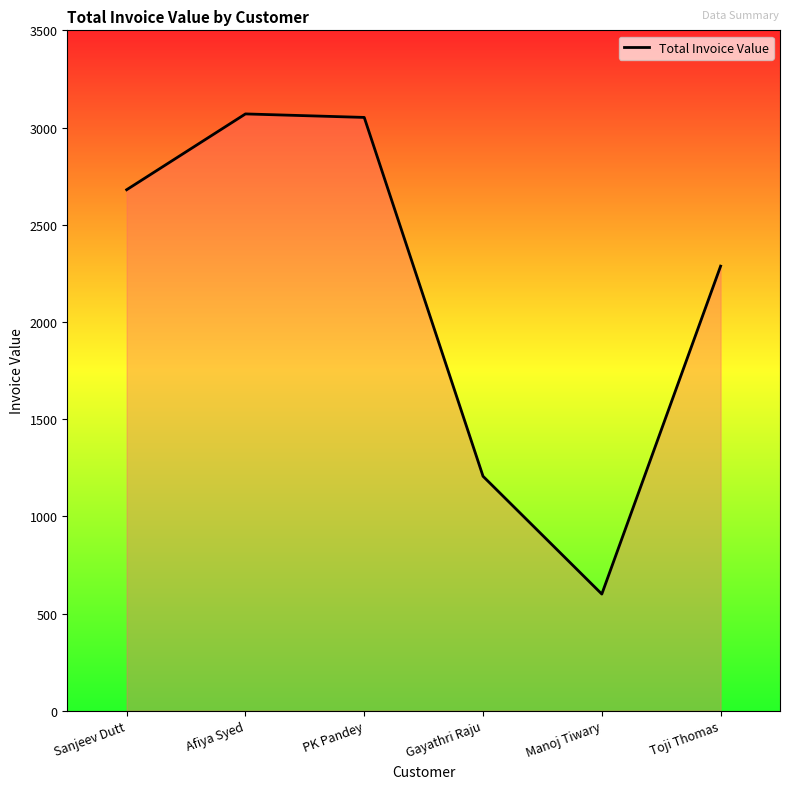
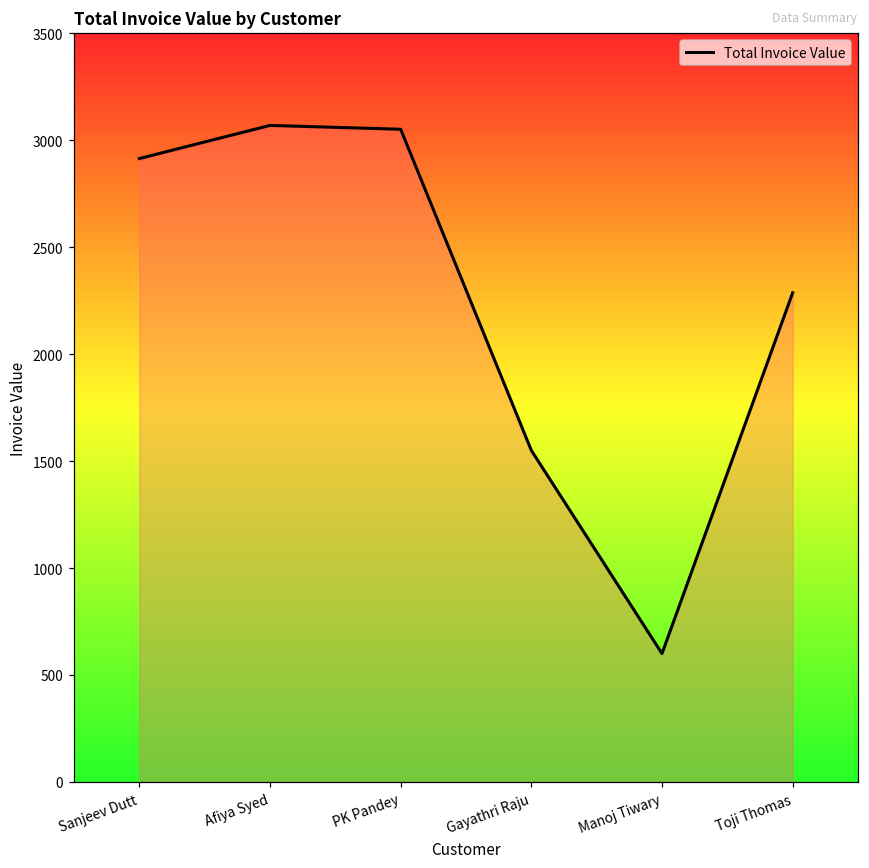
Sanjeev Dutt: 2680 -> 2920
Gayathri Raju: 1210 -> 1550
